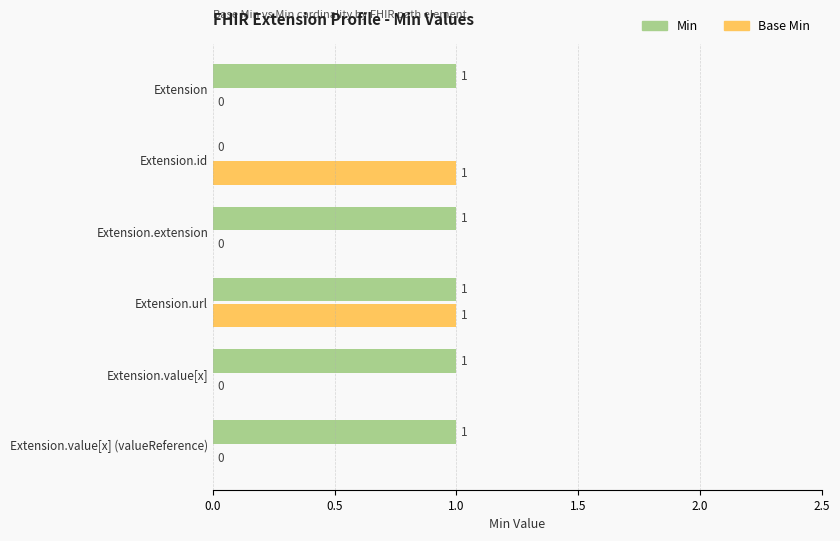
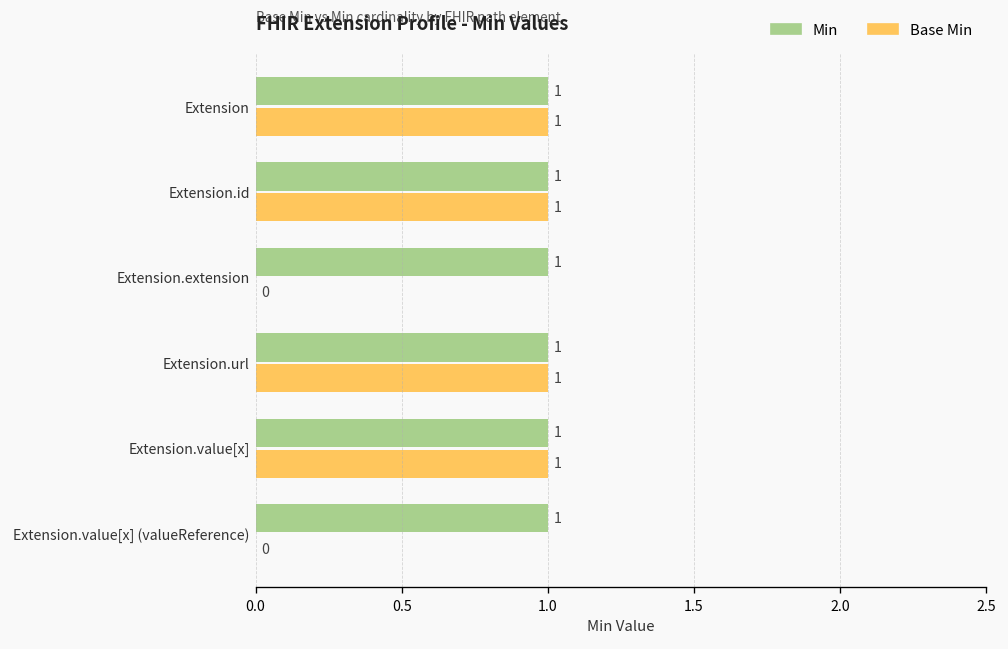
Base Min, Extension: 0 -> 1
Min, Extension.id: 0 -> 1
Base Min, Extension.value[x]: 0 -> 1
